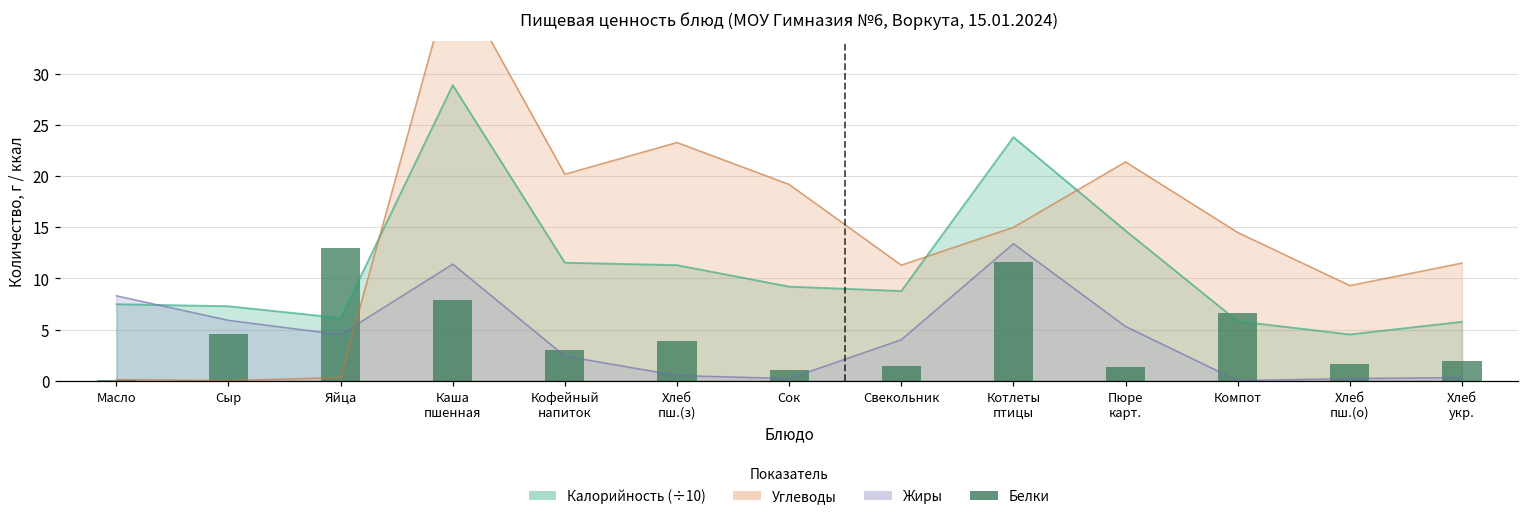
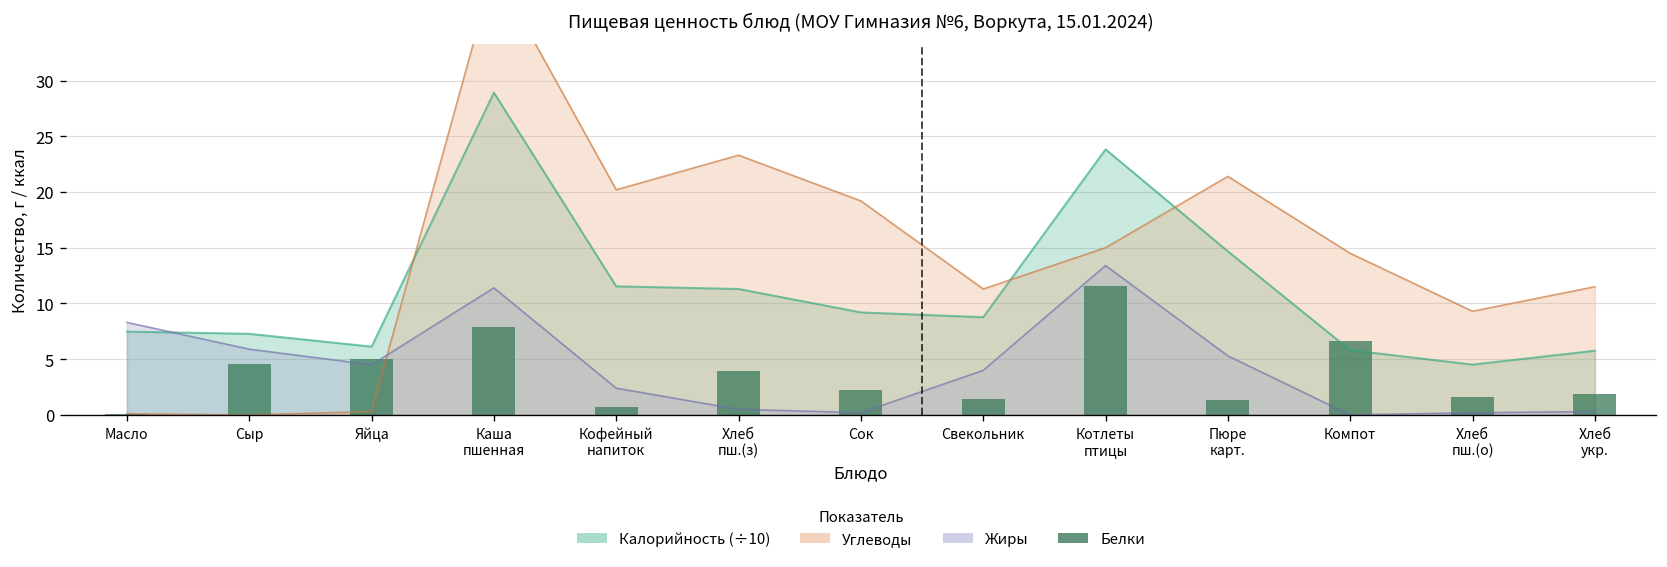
Белки, Яйца: 13 -> 5
Белки, Кофейный напиток: 3 -> 1
Белки, Сок: 1 -> 2
